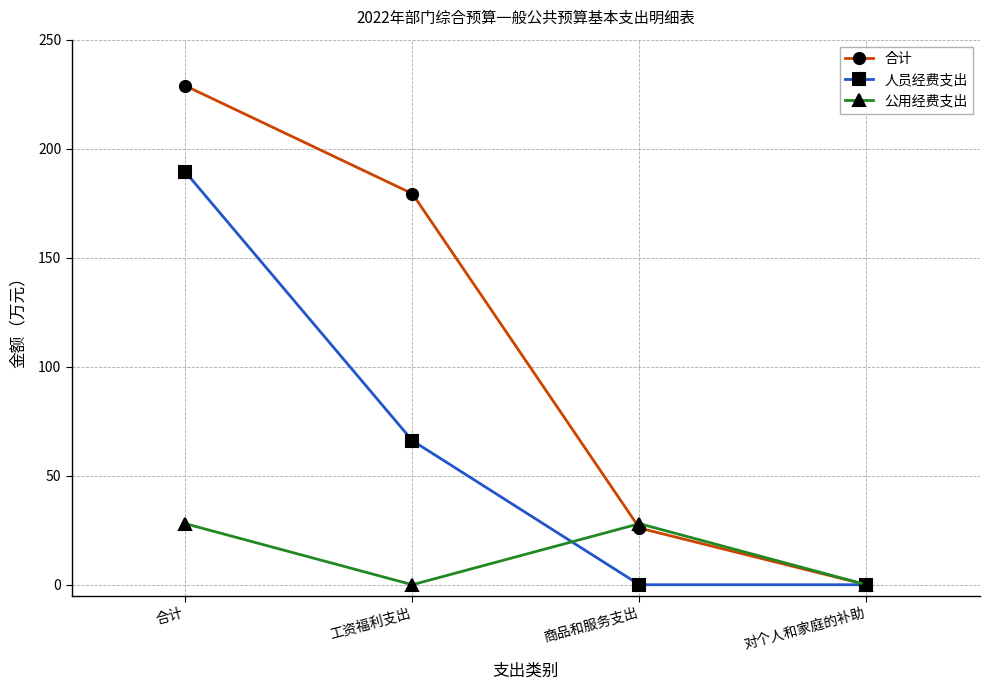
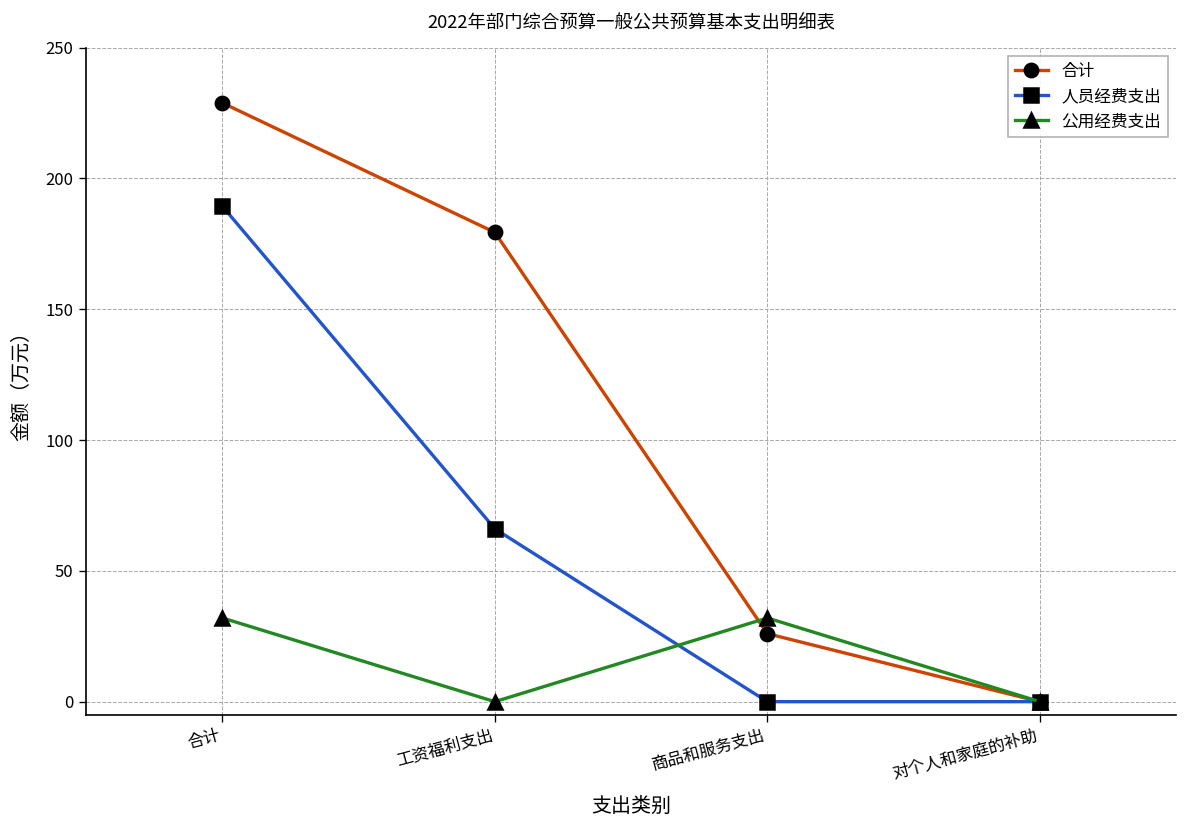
公用经费支出, 合计: 28 -> 32
公用经费支出, 商品和服务支出: 28 -> 32
